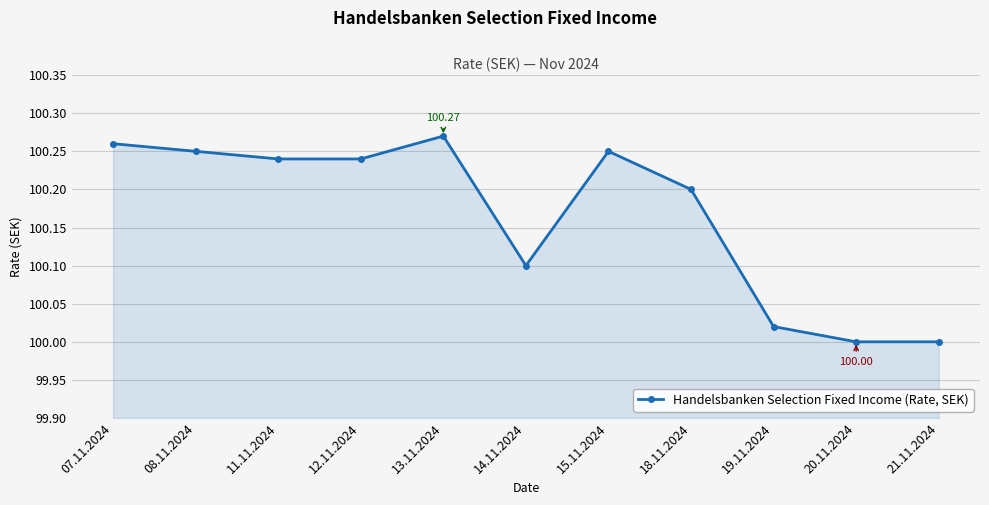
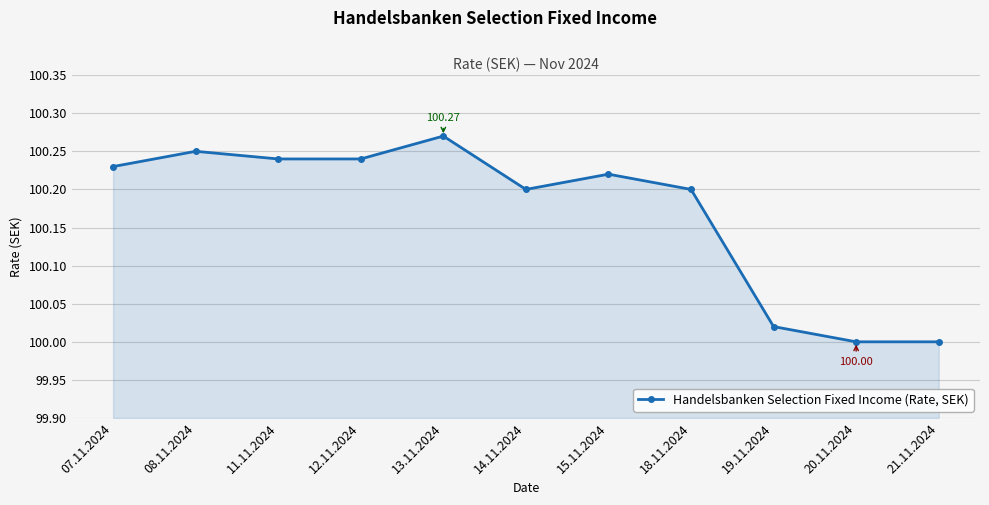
07.11.2024: 100.26 -> 100.23
14.11.2024: 100.1 -> 100.2
15.11.2024: 100.25 -> 100.22
